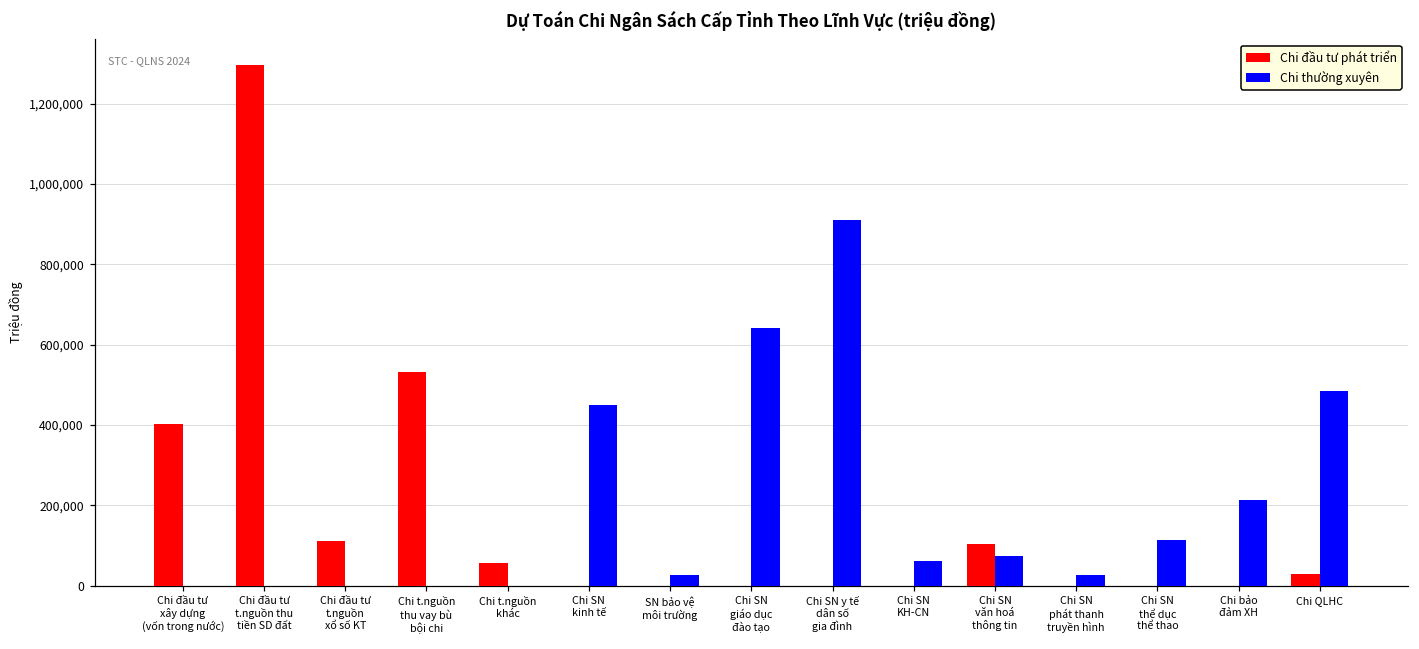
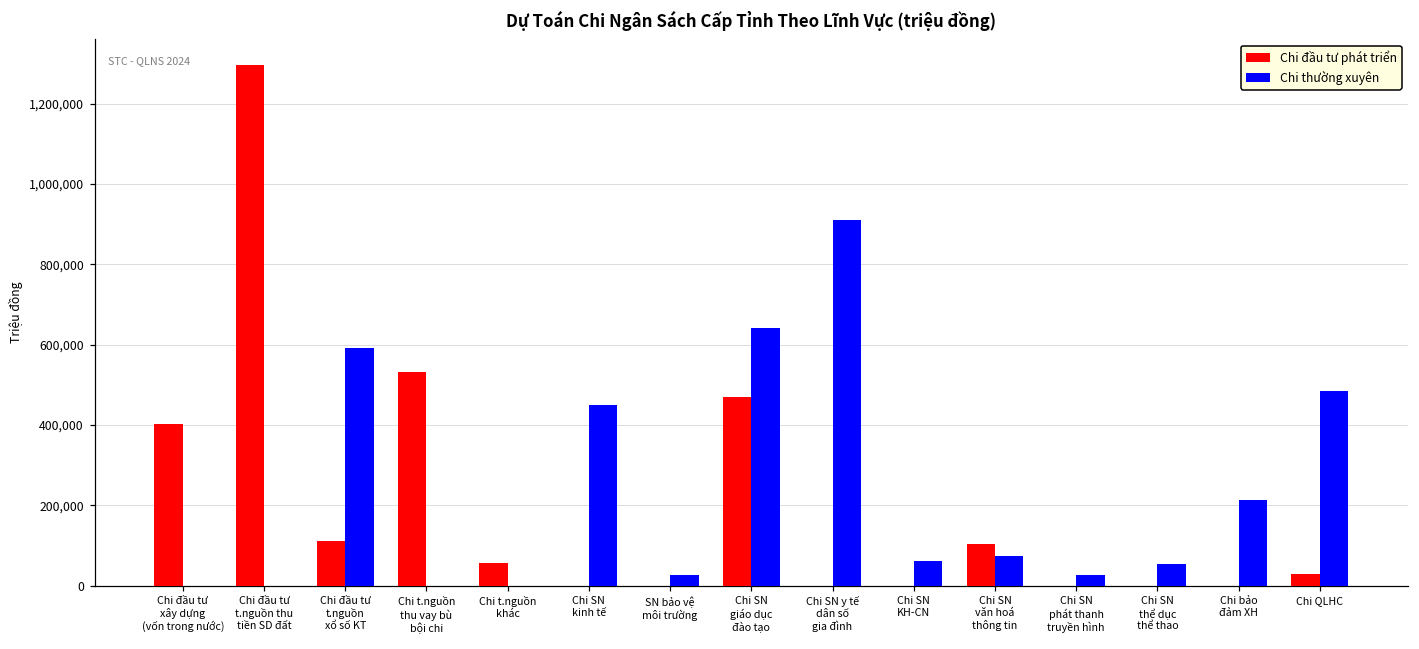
Chi thường xuyên, Chi đầu tư t.nguồn xổ số KT: 0 -> 590,000
Chi đầu tư phát triển, Chi SN giáo dục đào tạo: 0 -> 470,000
Chi thường xuyên, Chi SN thể dục thể thao: 110,000 -> 50,000
